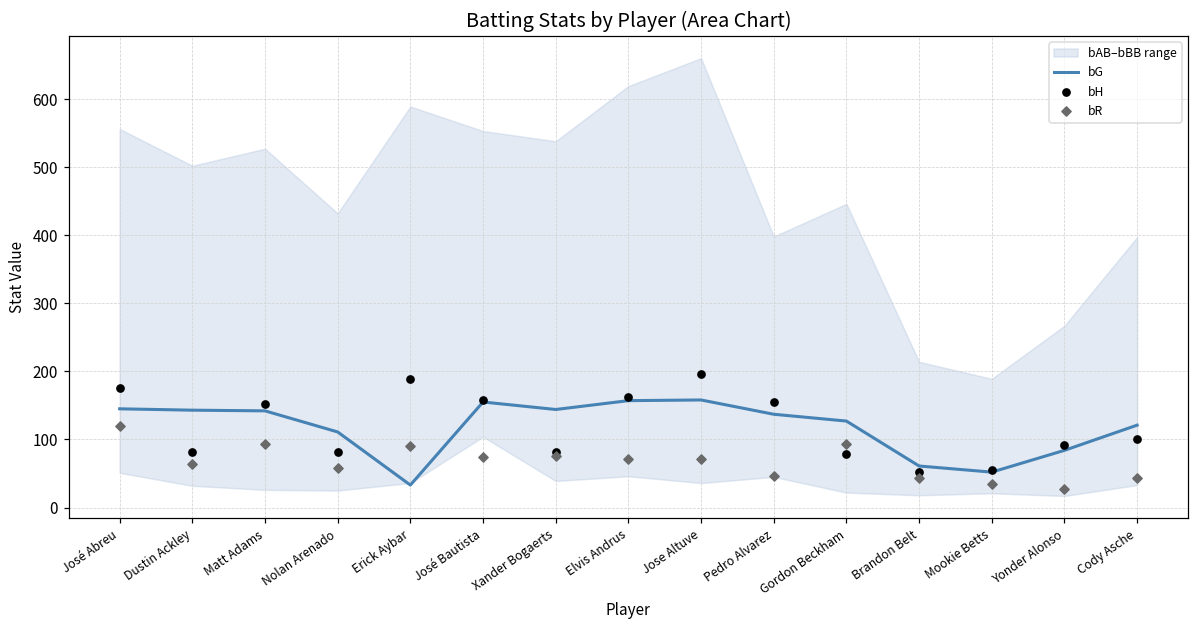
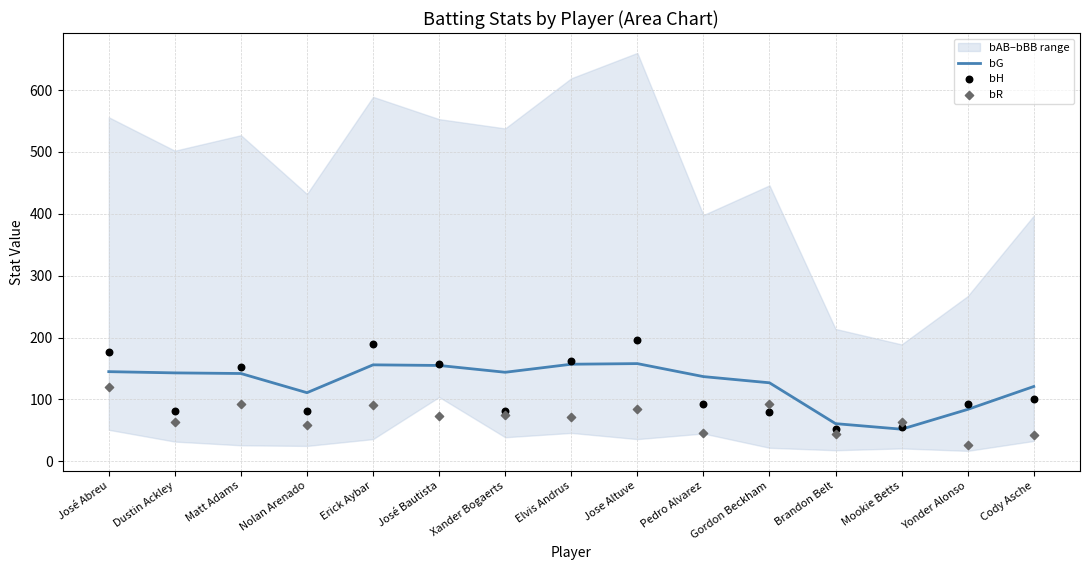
bG, Erick Aybar: 30 -> 160
bR, Jose Altuve: 70 -> 90
bH, Pedro Alvarez: 160 -> 90
bR, Mookie Betts: 30 -> 60
